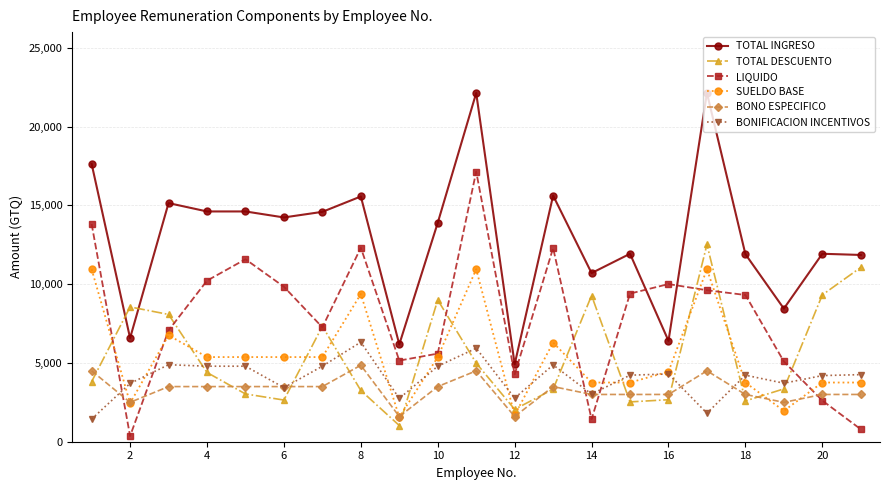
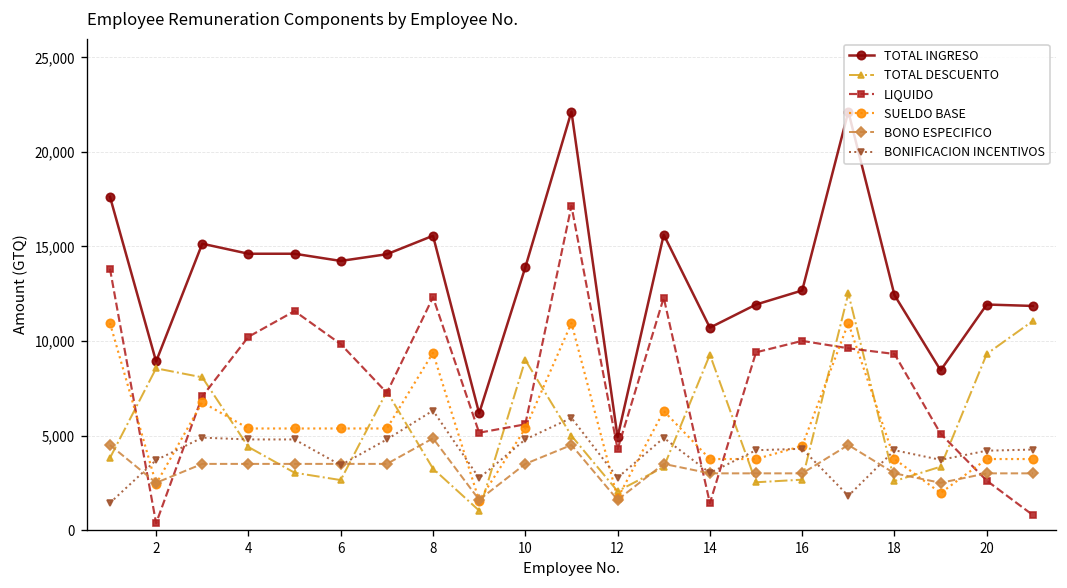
TOTAL INGRESO, 2: 6,600 -> 8,900
TOTAL INGRESO, 16: 6,400 -> 12,700
TOTAL INGRESO, 18: 11,900 -> 12,400
